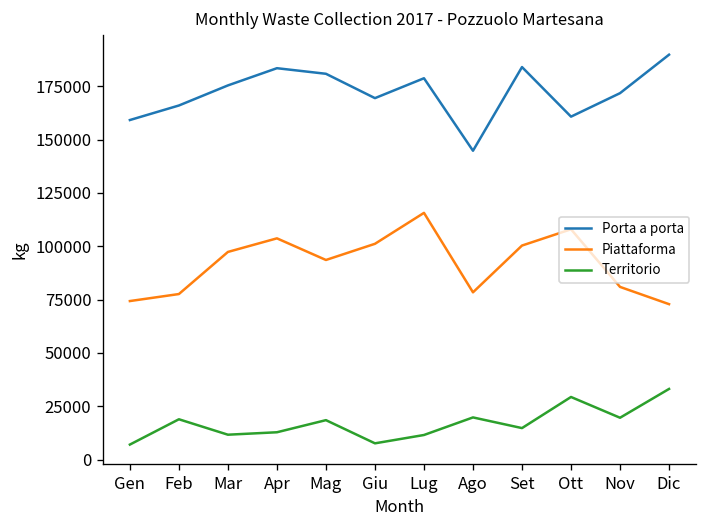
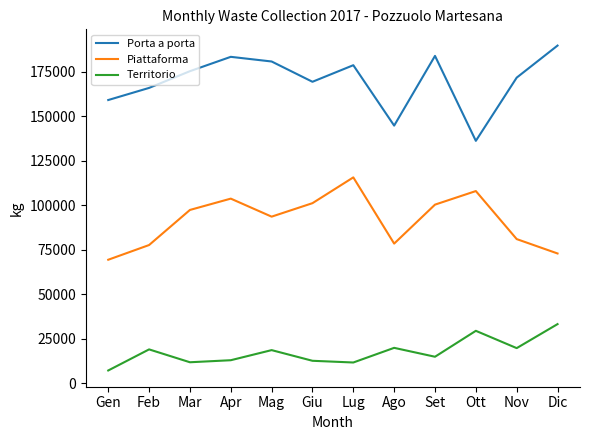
Piattaforma, Gen: 74000 -> 69000
Territorio, Giu: 8000 -> 13000
Porta a porta, Ott: 161000 -> 136000
